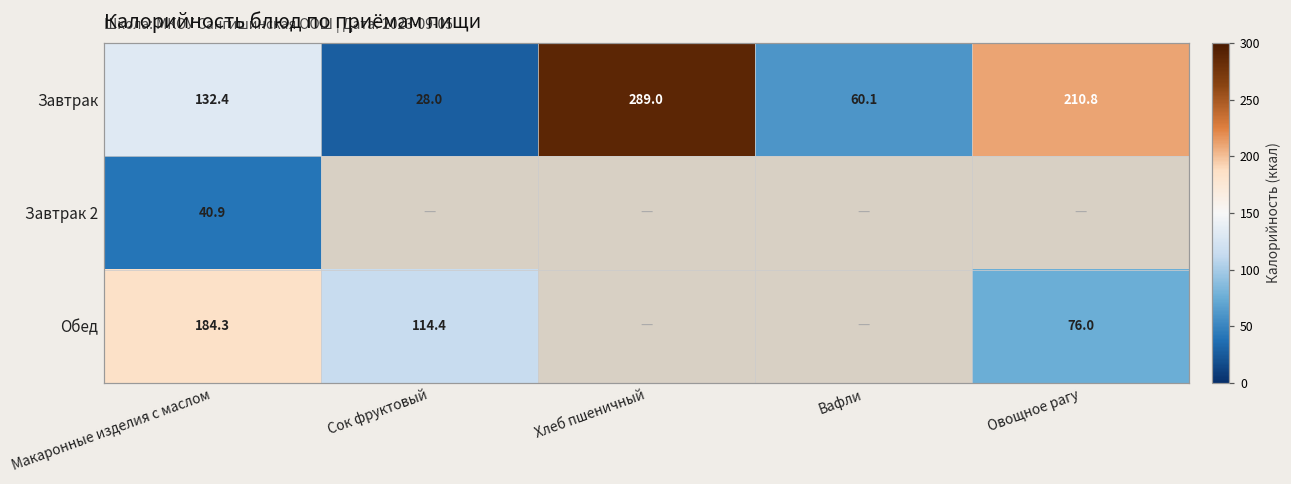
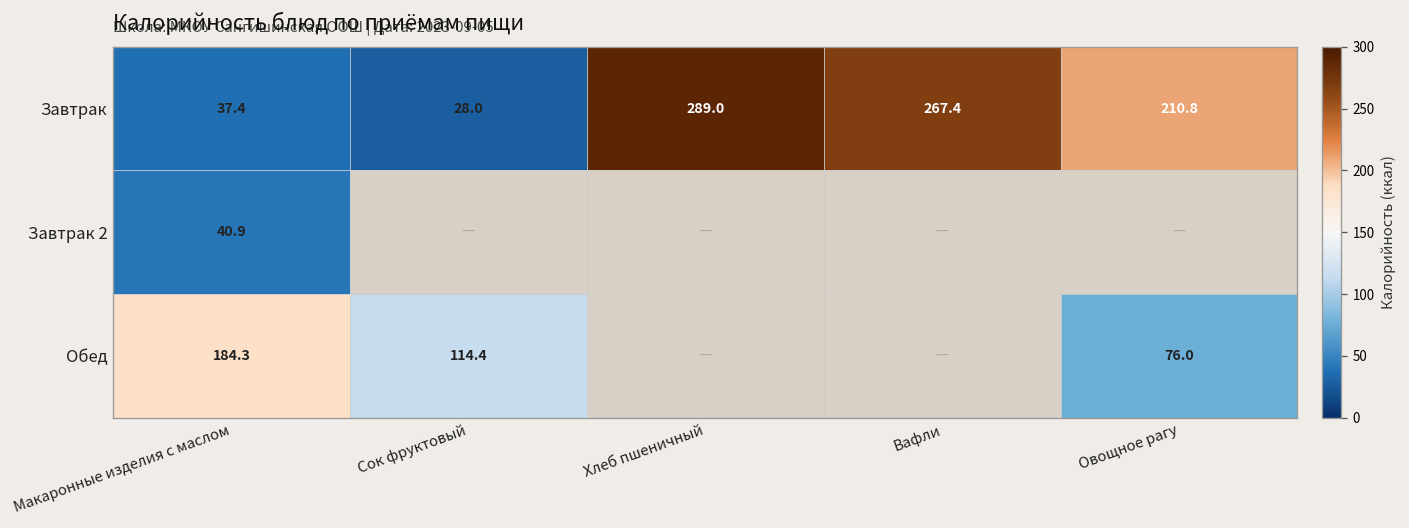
Завтрак, Макаронные изделия с маслом: 132.4 -> 37.4
Завтрак, Вафли: 60.1 -> 267.4
